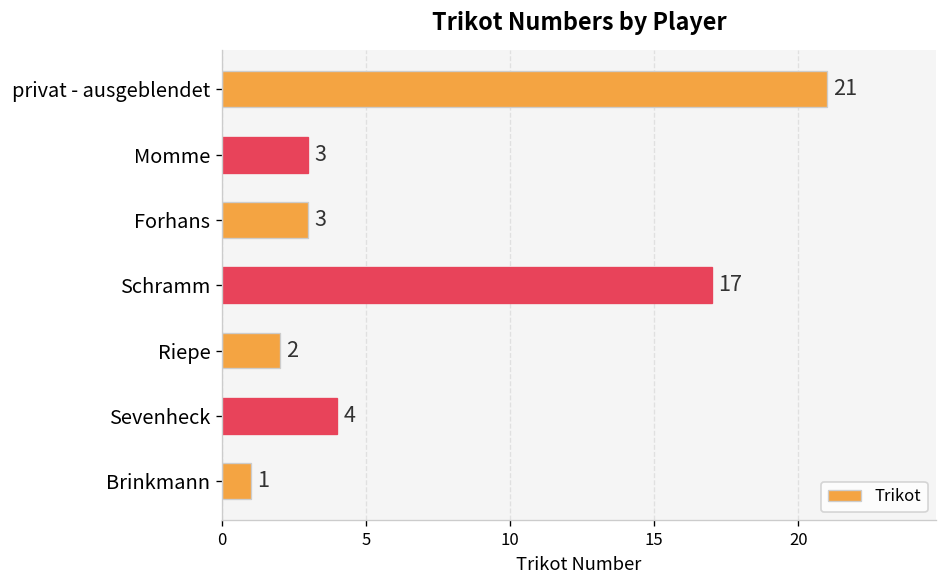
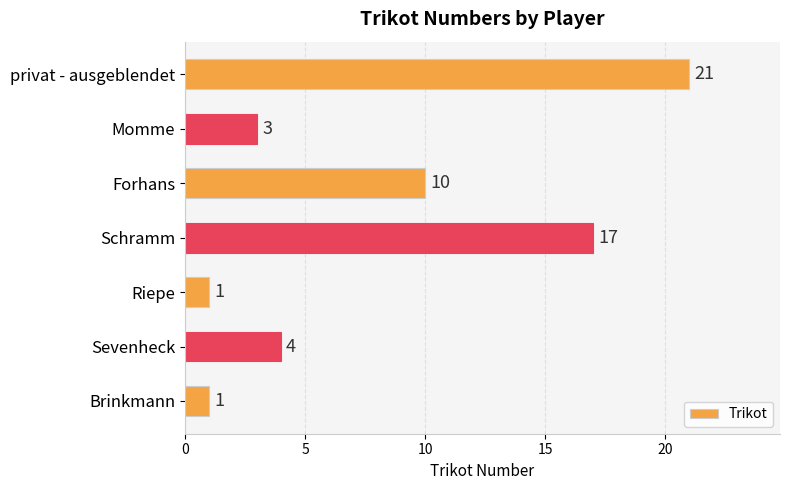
Forhans: 3 -> 10
Riepe: 2 -> 1
